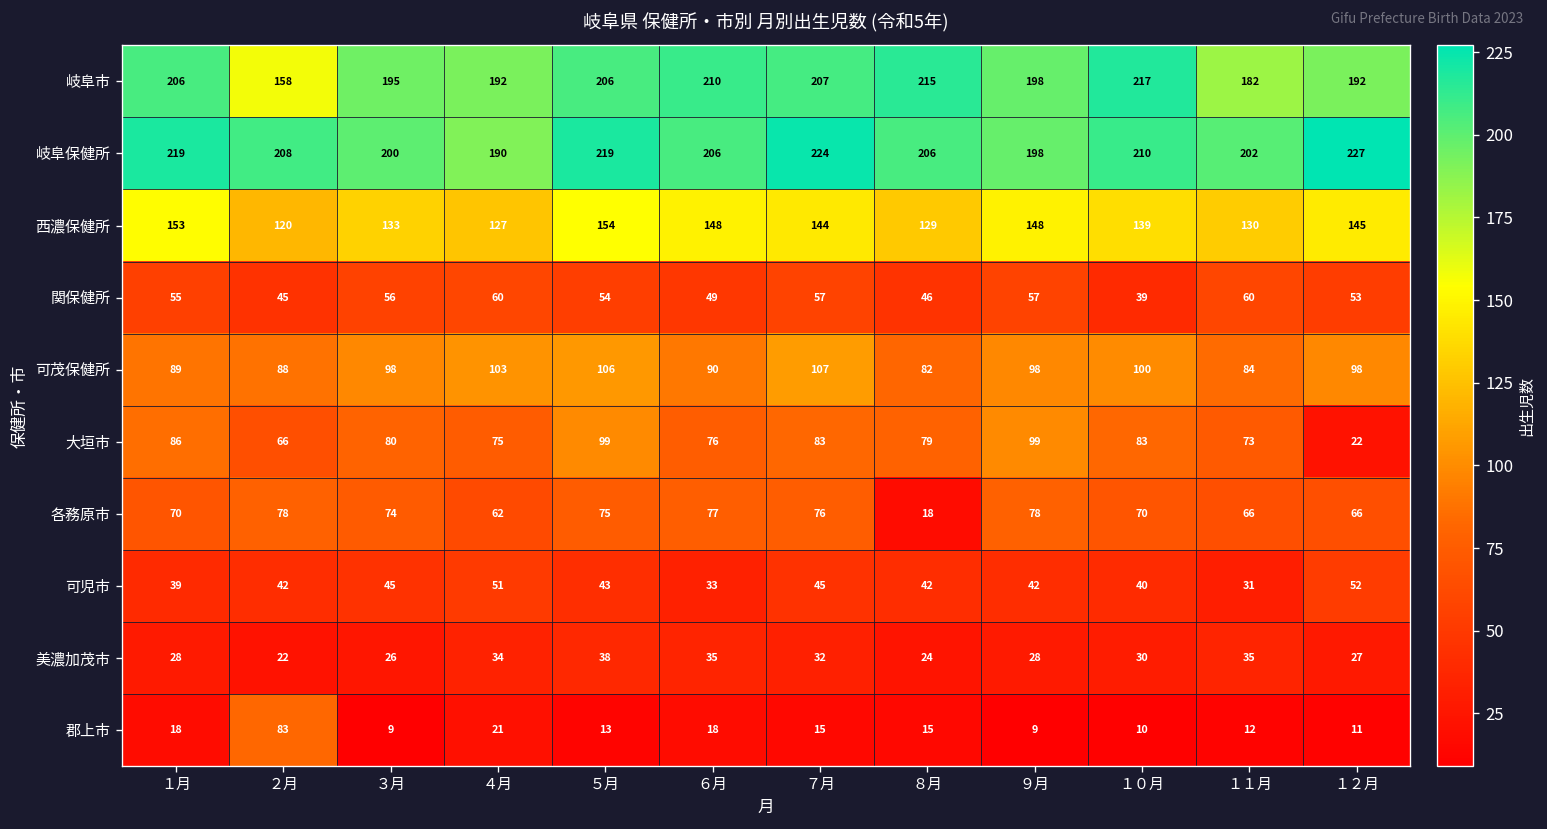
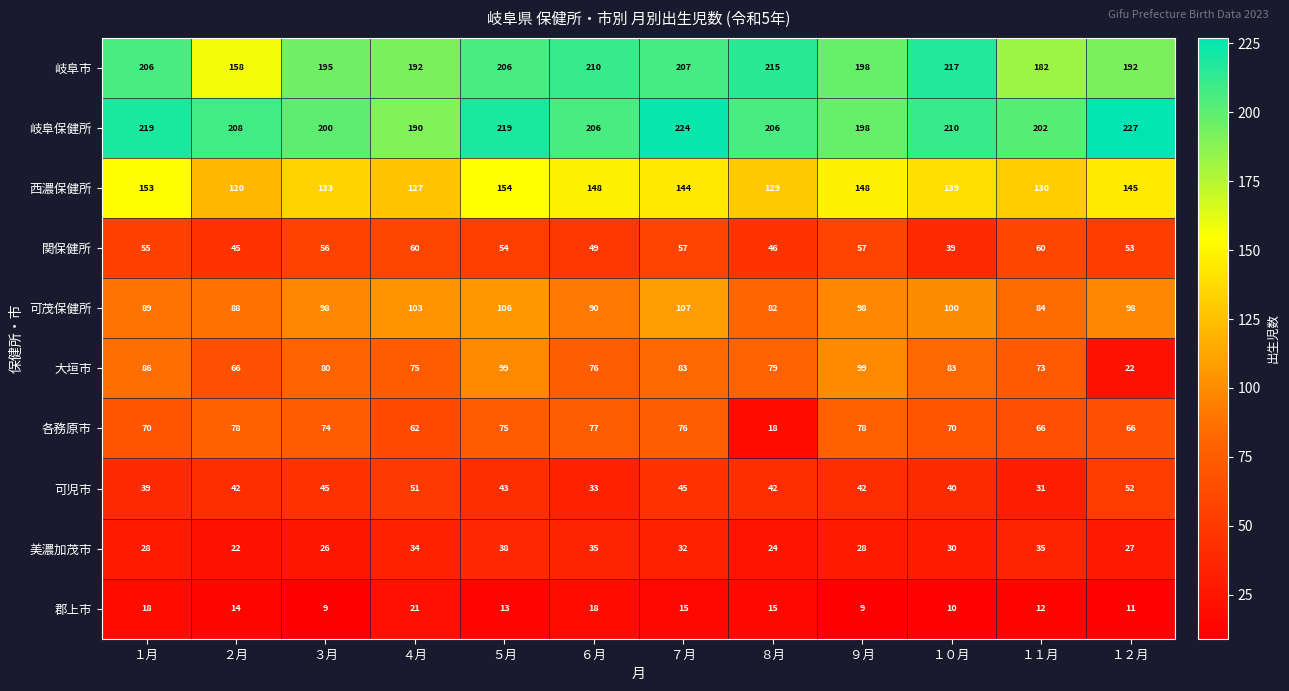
郡上市, ２月: 83 -> 14
